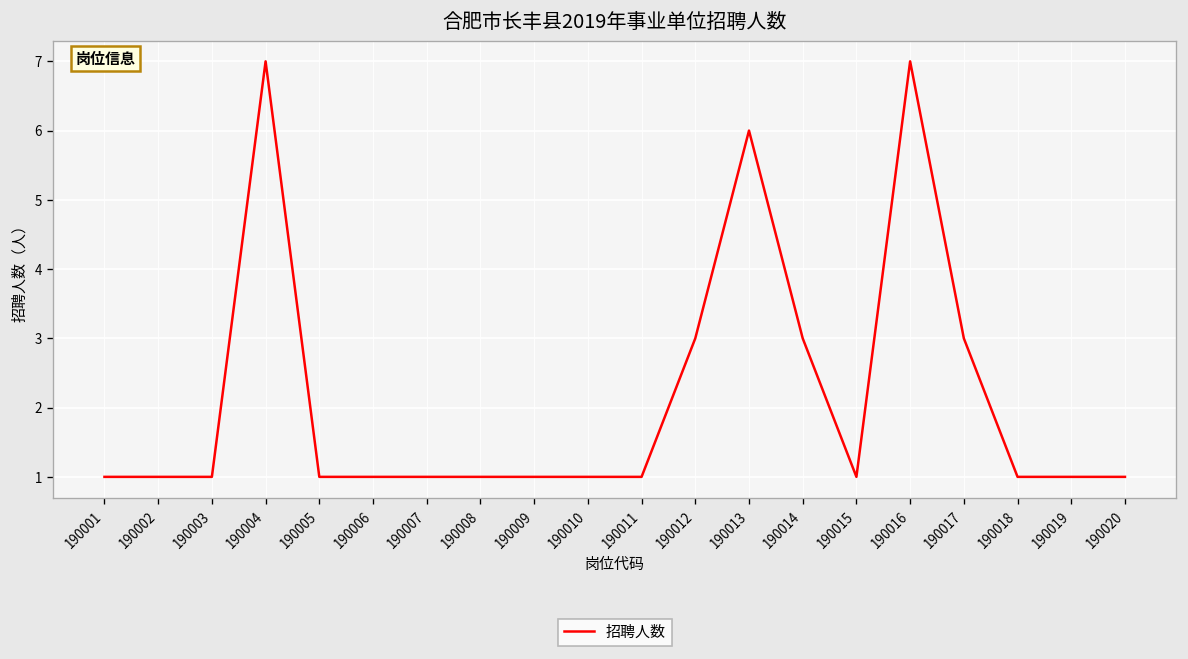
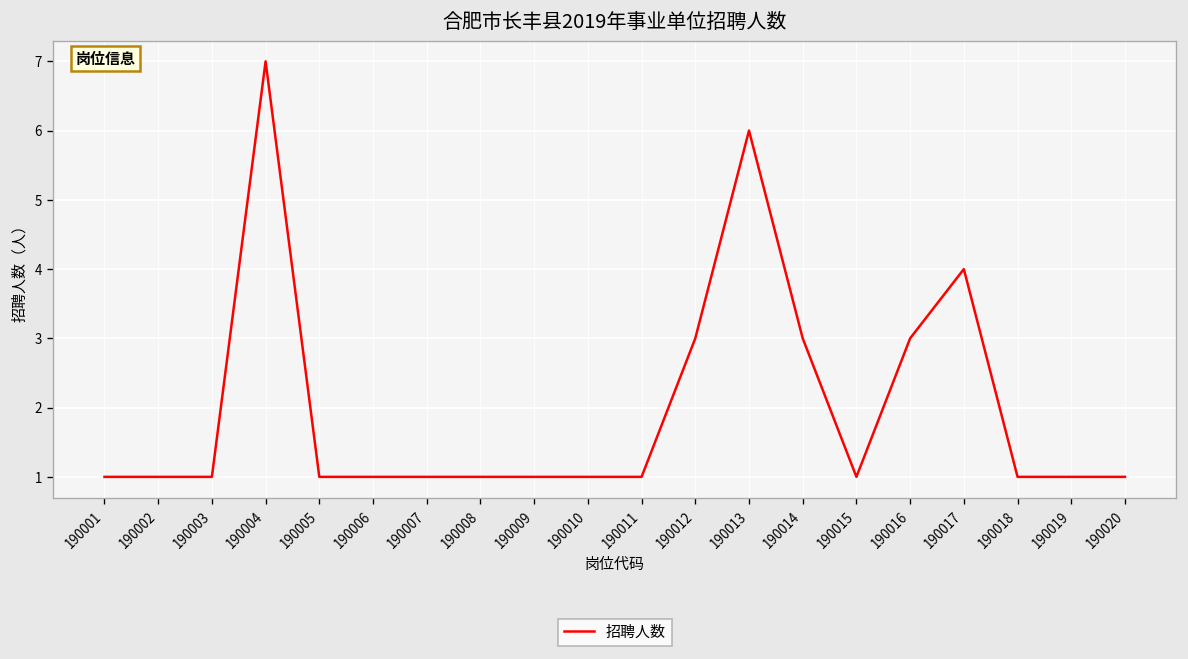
190016: 7 -> 3
190017: 3 -> 4
